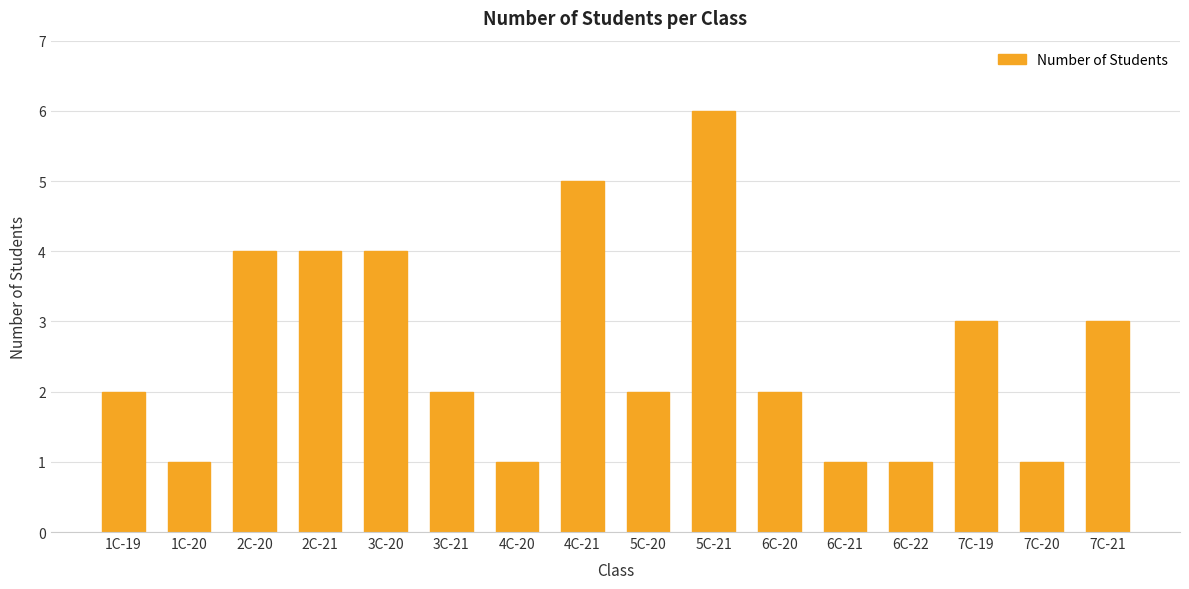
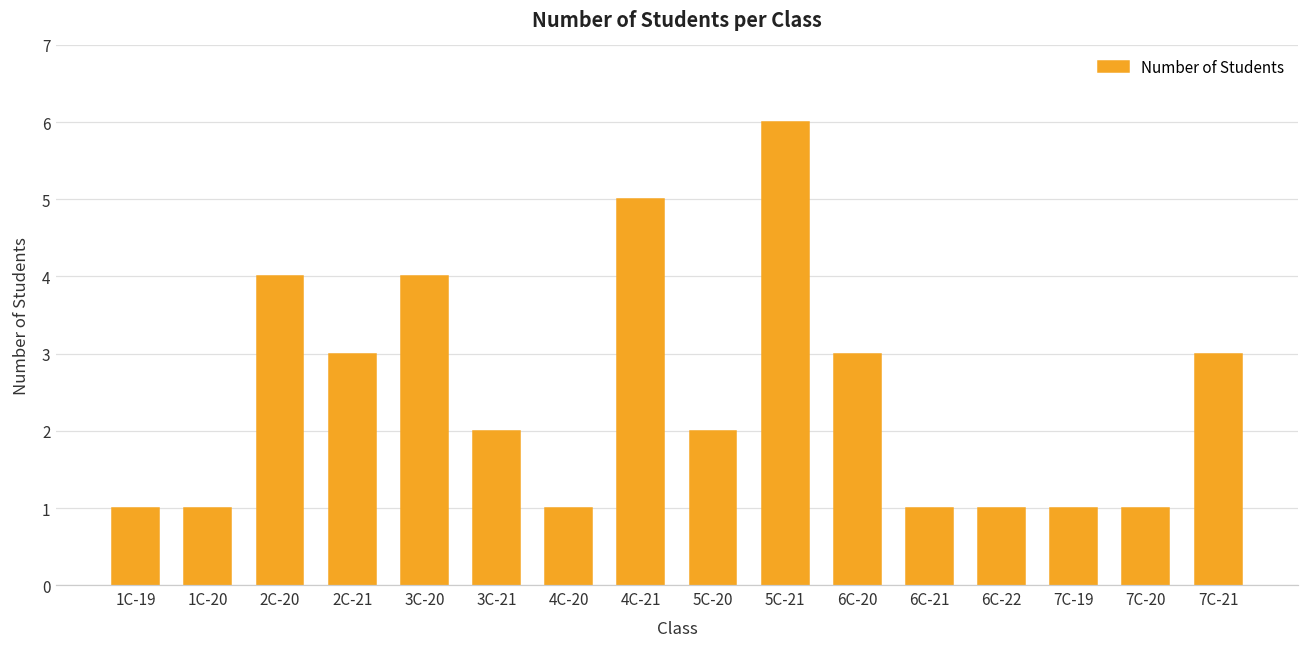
1C-19: 2 -> 1
2C-21: 4 -> 3
6C-20: 2 -> 3
7C-19: 3 -> 1
